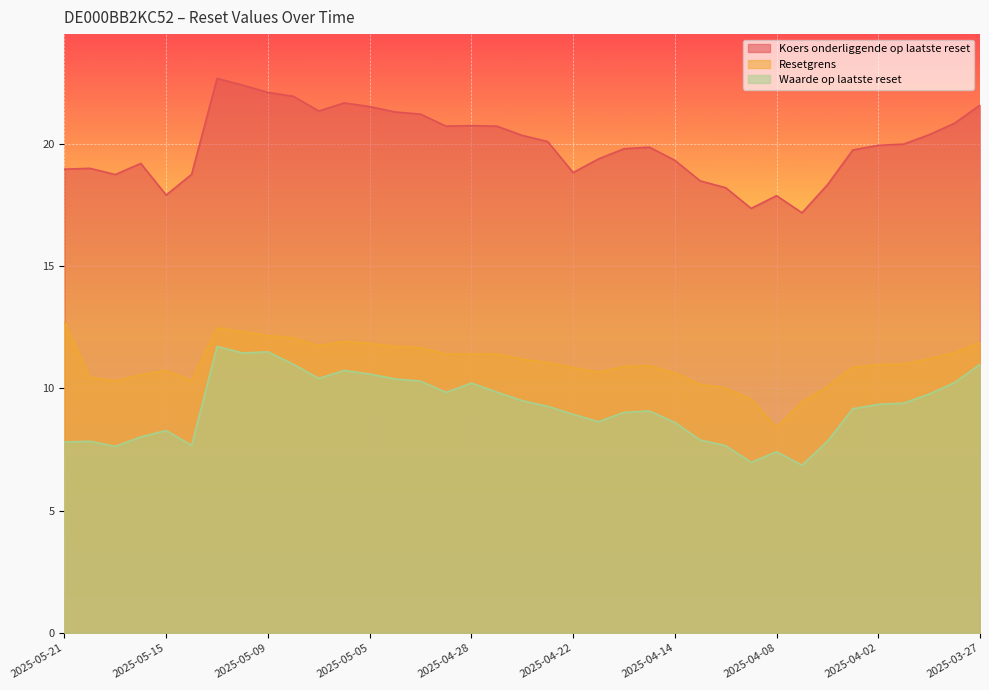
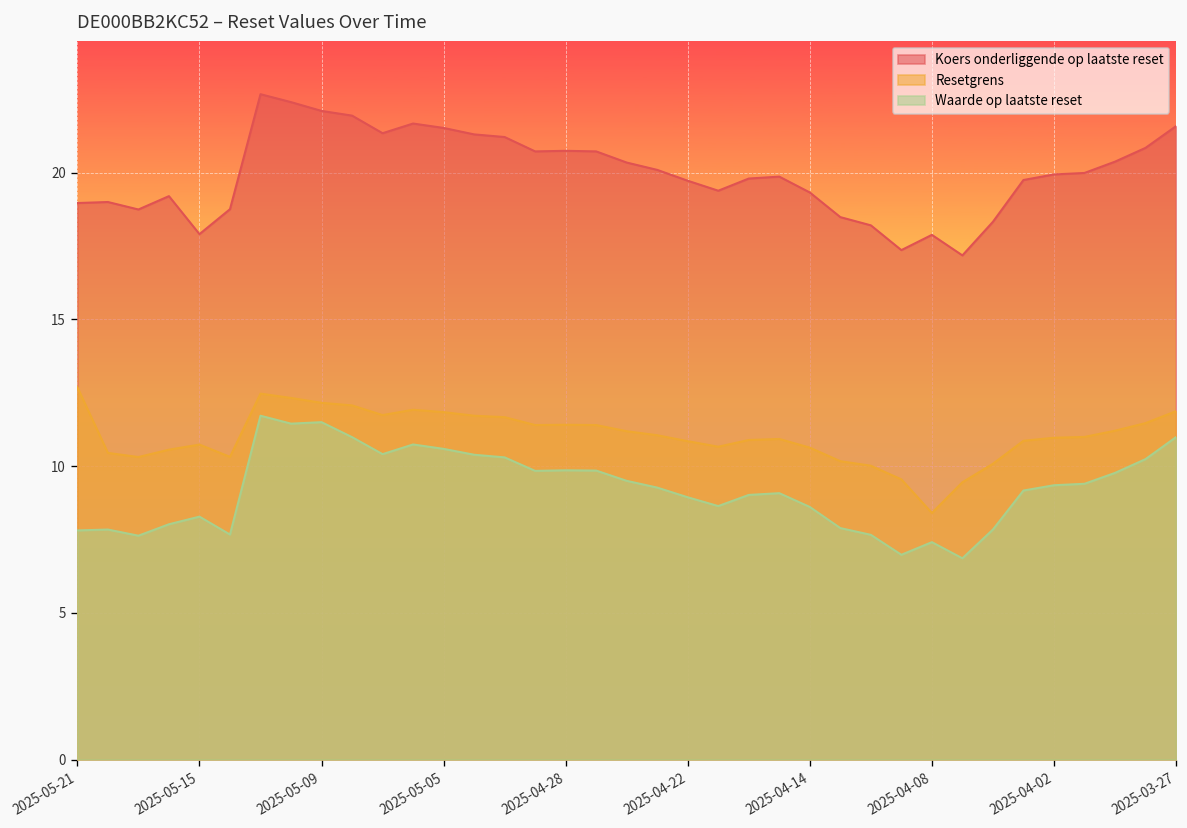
Waarde op laatste reset, 2025-04-28: 10.2 -> 9.9
Koers onderliggende op laatste reset, 2025-04-22: 18.8 -> 19.7
